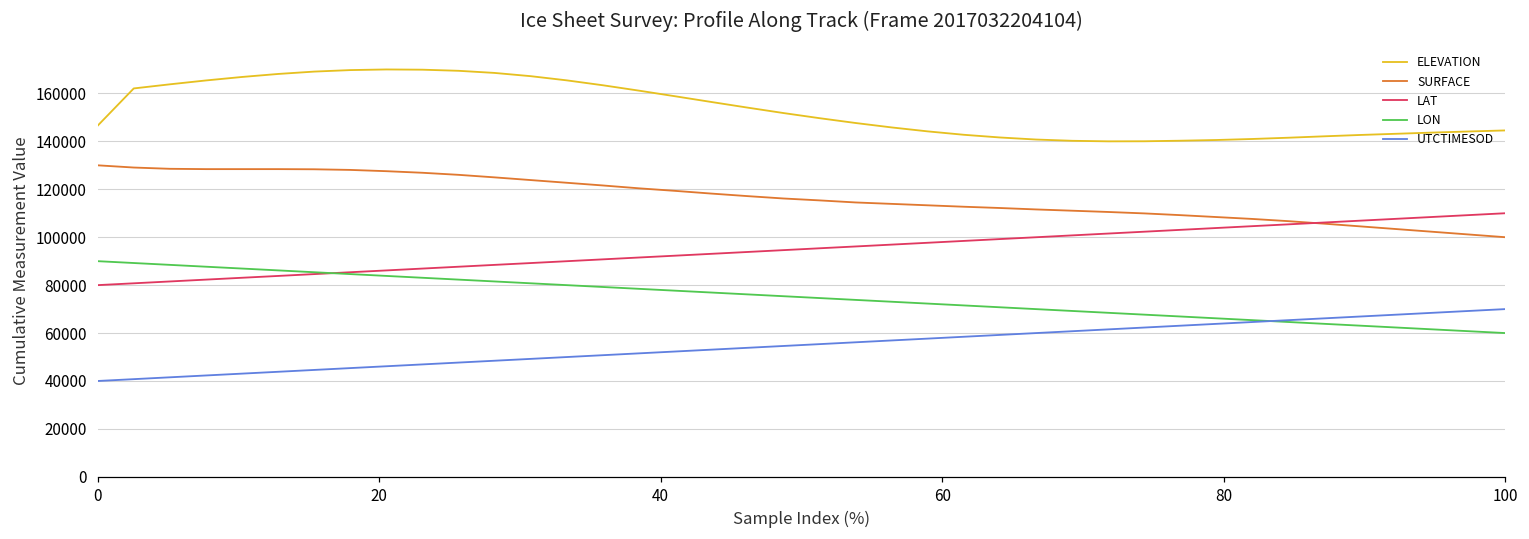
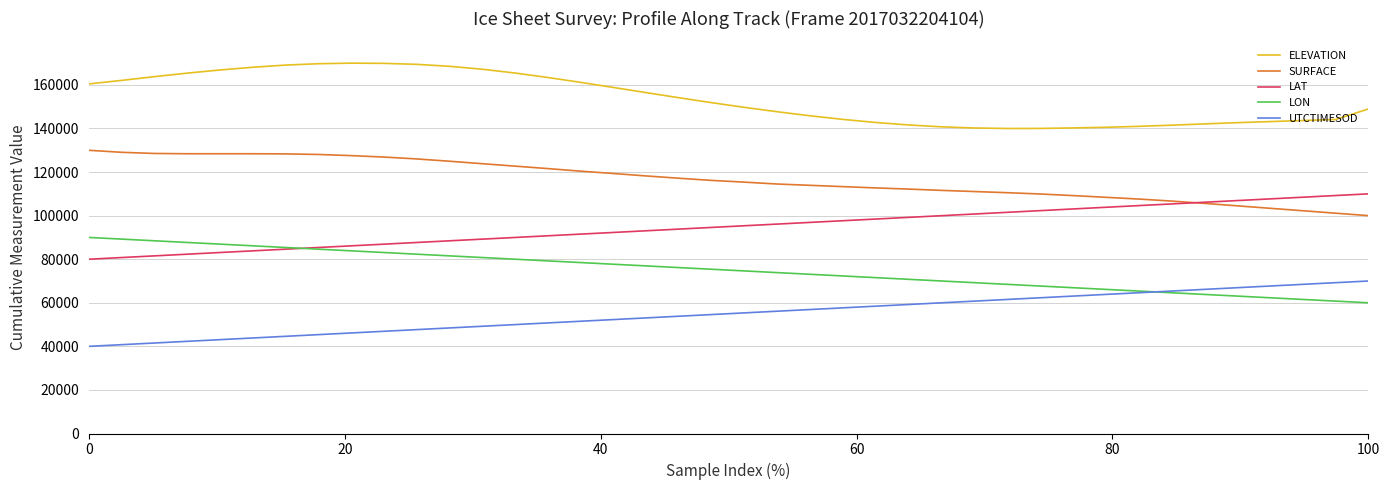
ELEVATION, 0: 147000 -> 160000
ELEVATION, 100: 145000 -> 149000
